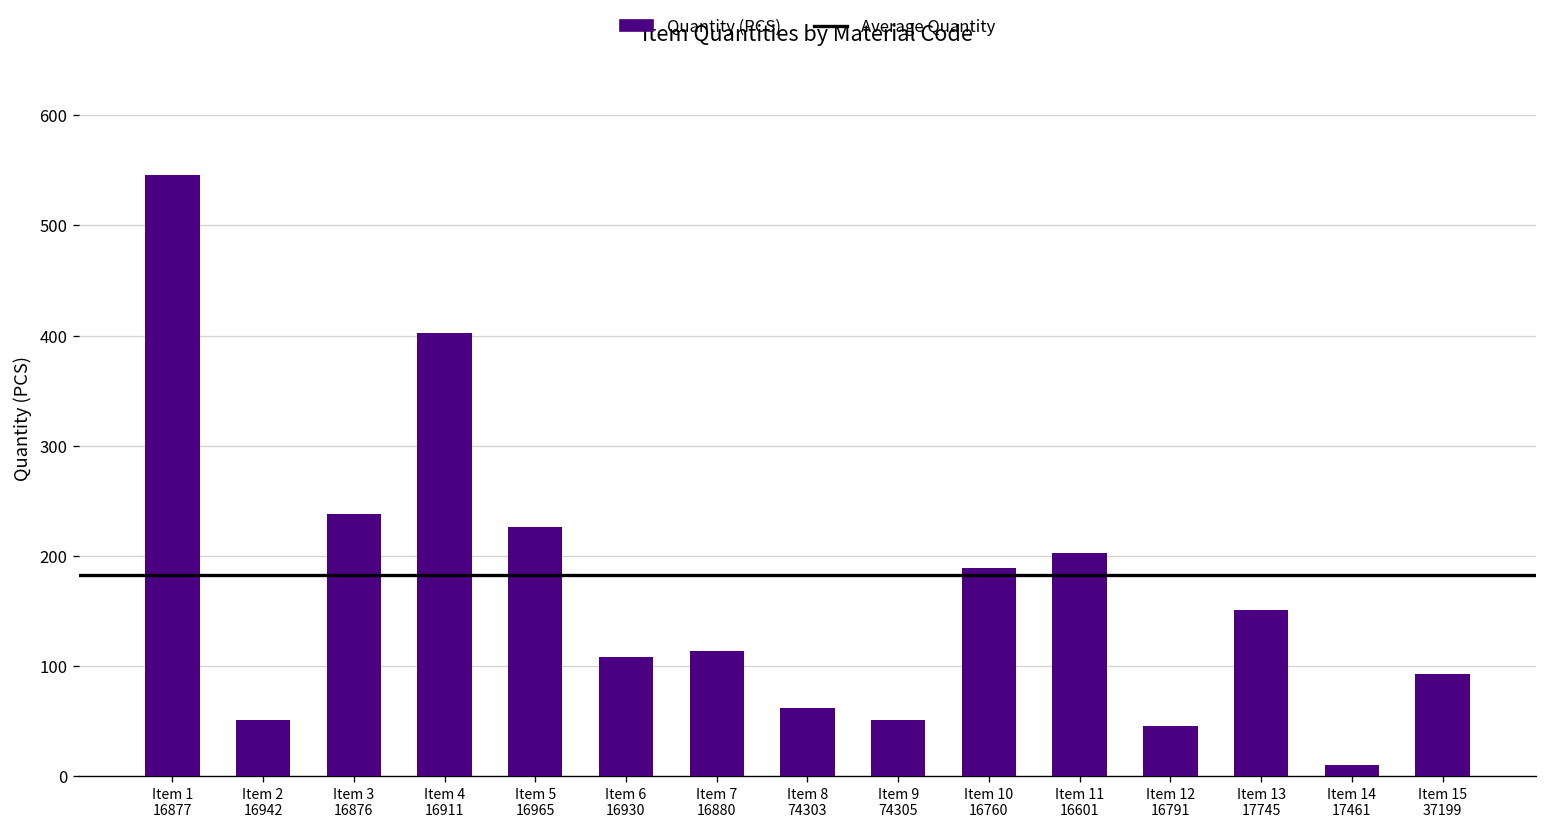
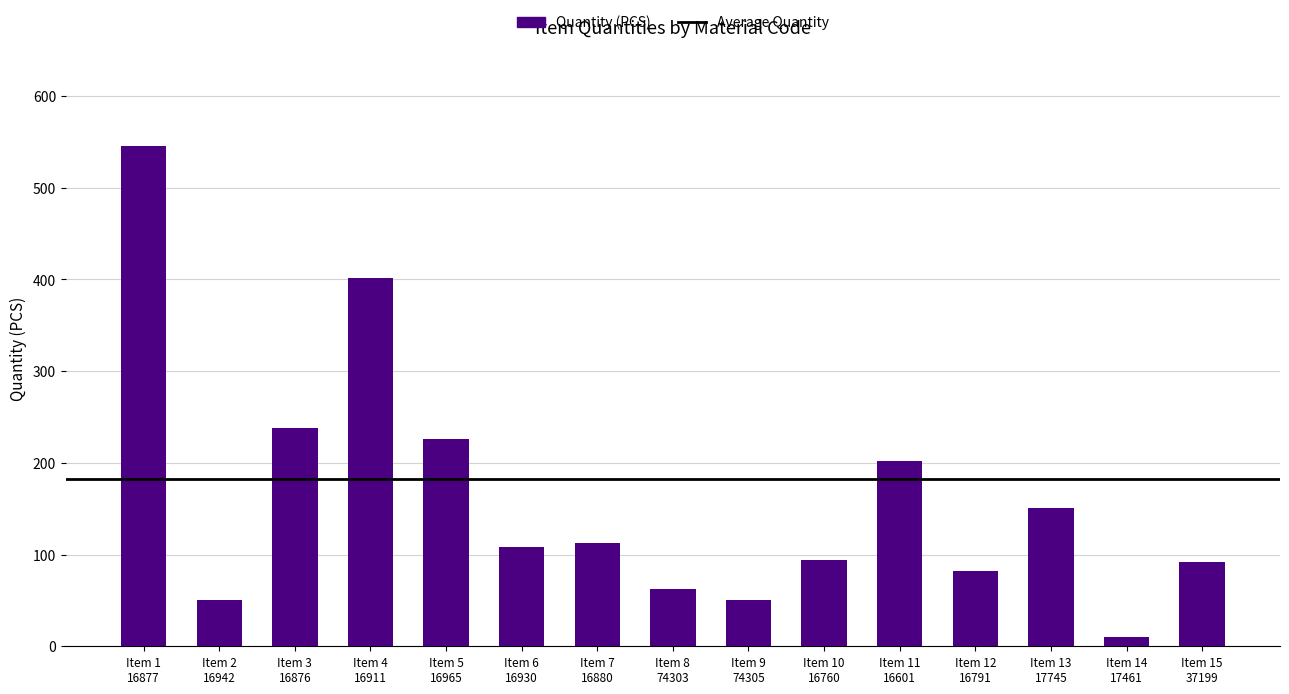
Item 10 16760: 190 -> 90
Item 12 16791: 50 -> 80
